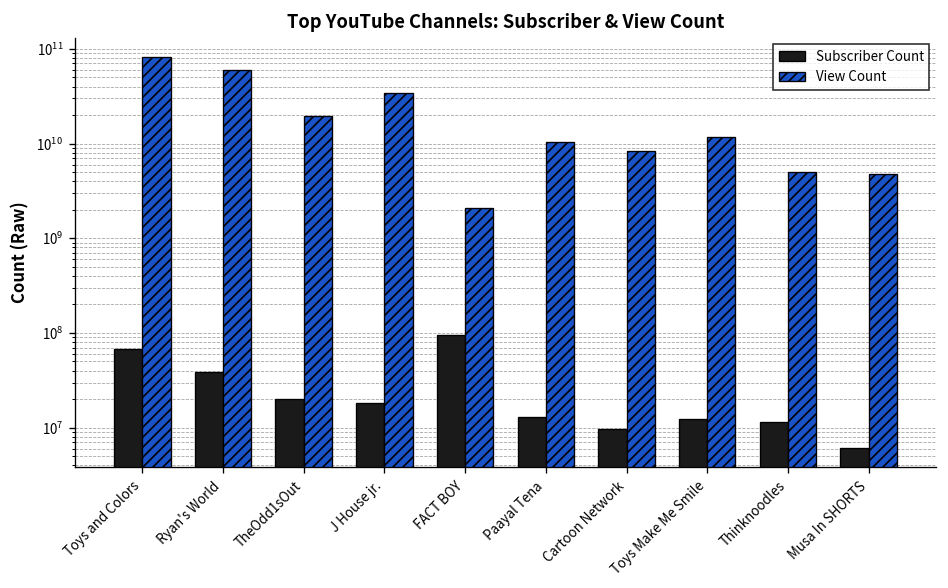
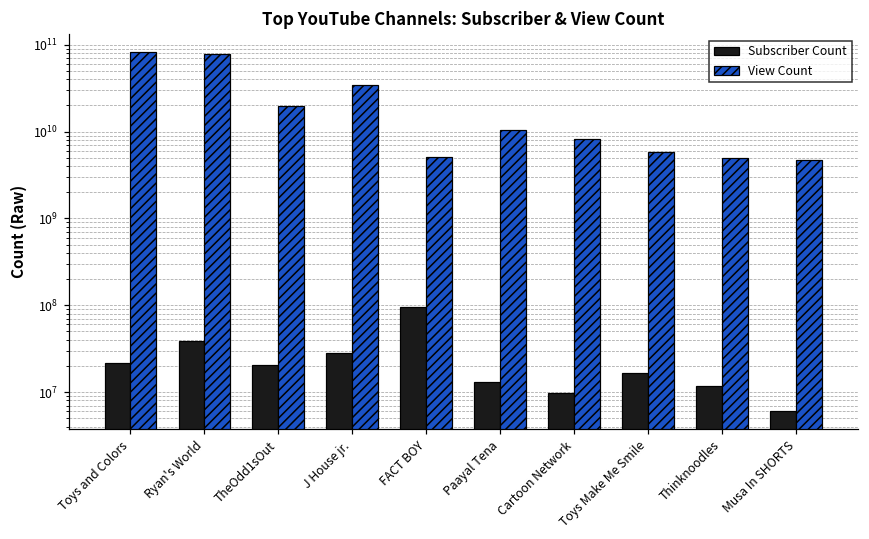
Subscriber Count, Toys and Colors: 70000000 -> 21000000
View Count, Ryan's World: 60000000000 -> 80000000000
Subscriber Count, J House jr.: 18000000 -> 28000000
View Count, FACT BOY: 2100000000 -> 5000000000
Subscriber Count, Toys Make Me Smile: 12000000 -> 17000000
View Count, Toys Make Me Smile: 12000000000 -> 6000000000
